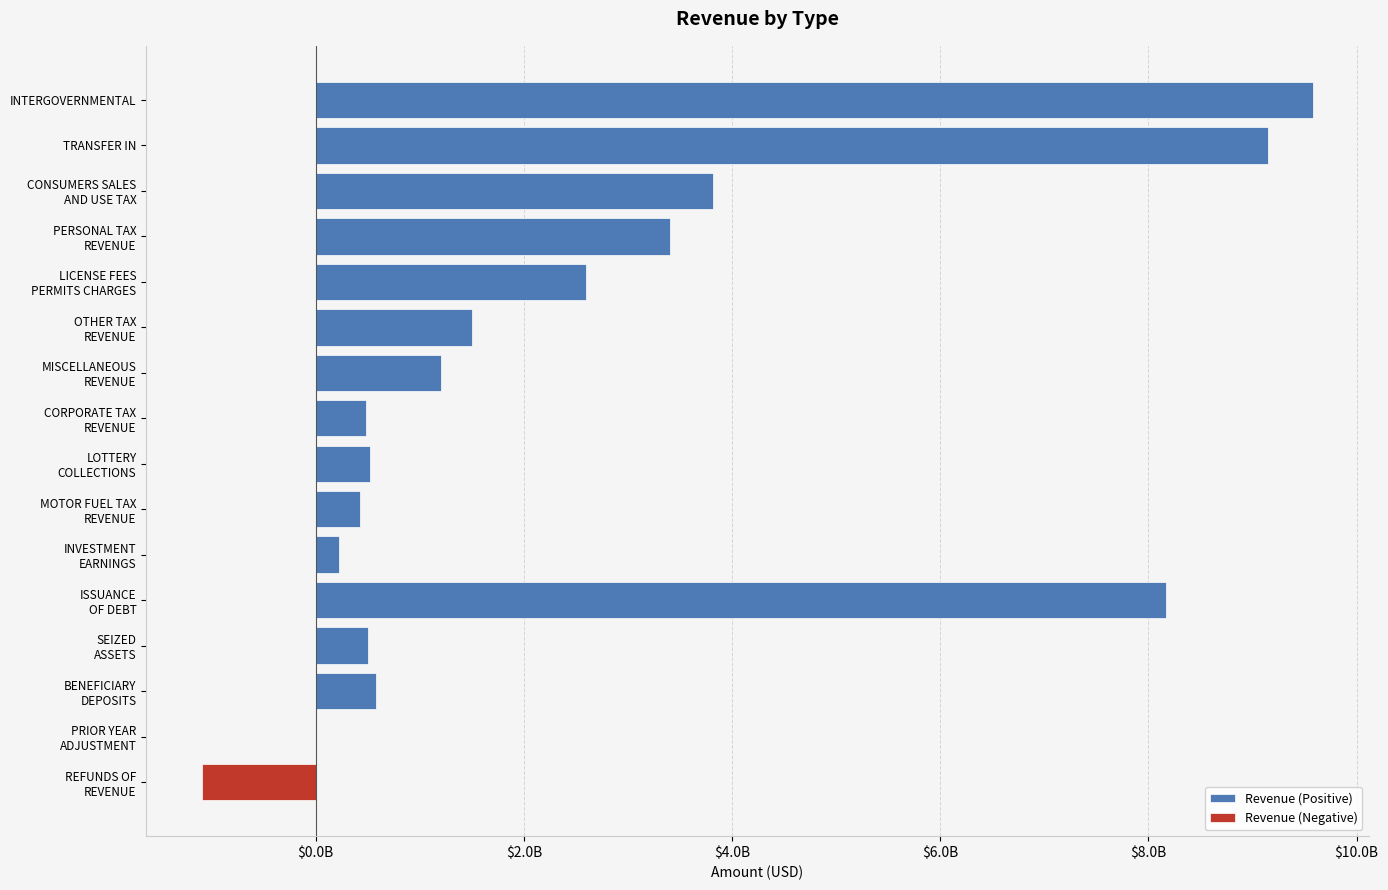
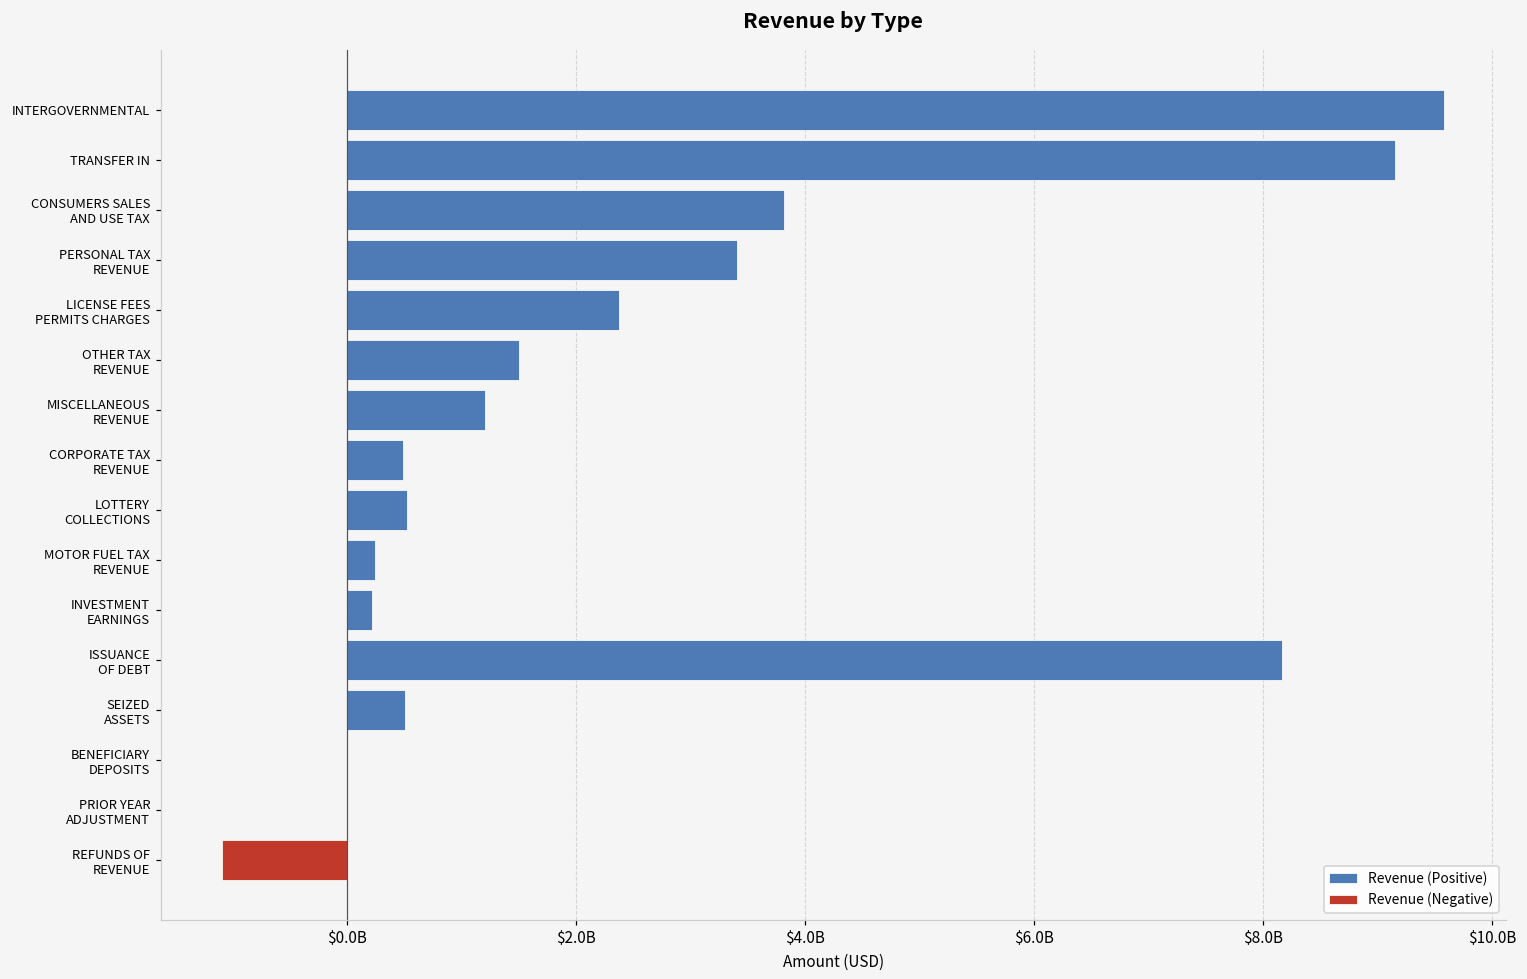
Revenue (Positive), LICENSE FEES PERMITS CHARGES: $2600000000 -> $2370000000
Revenue (Positive), MOTOR FUEL TAX REVENUE: $430000000 -> $240000000
Revenue (Positive), BENEFICIARY DEPOSITS: $580000000 -> $0
